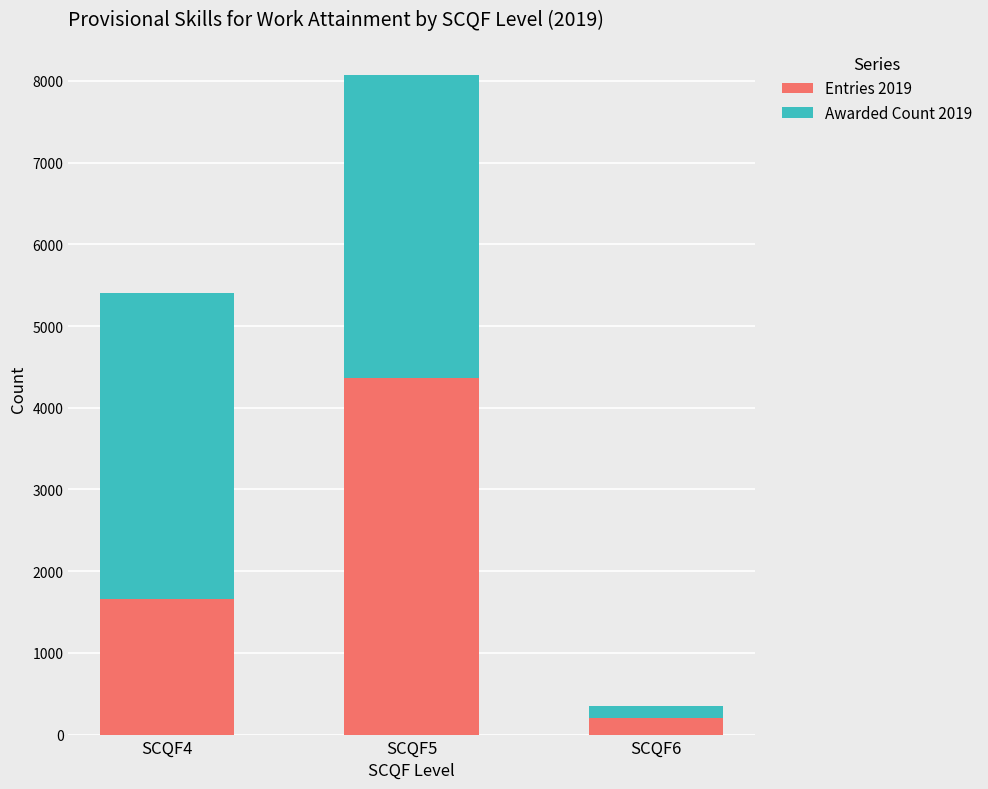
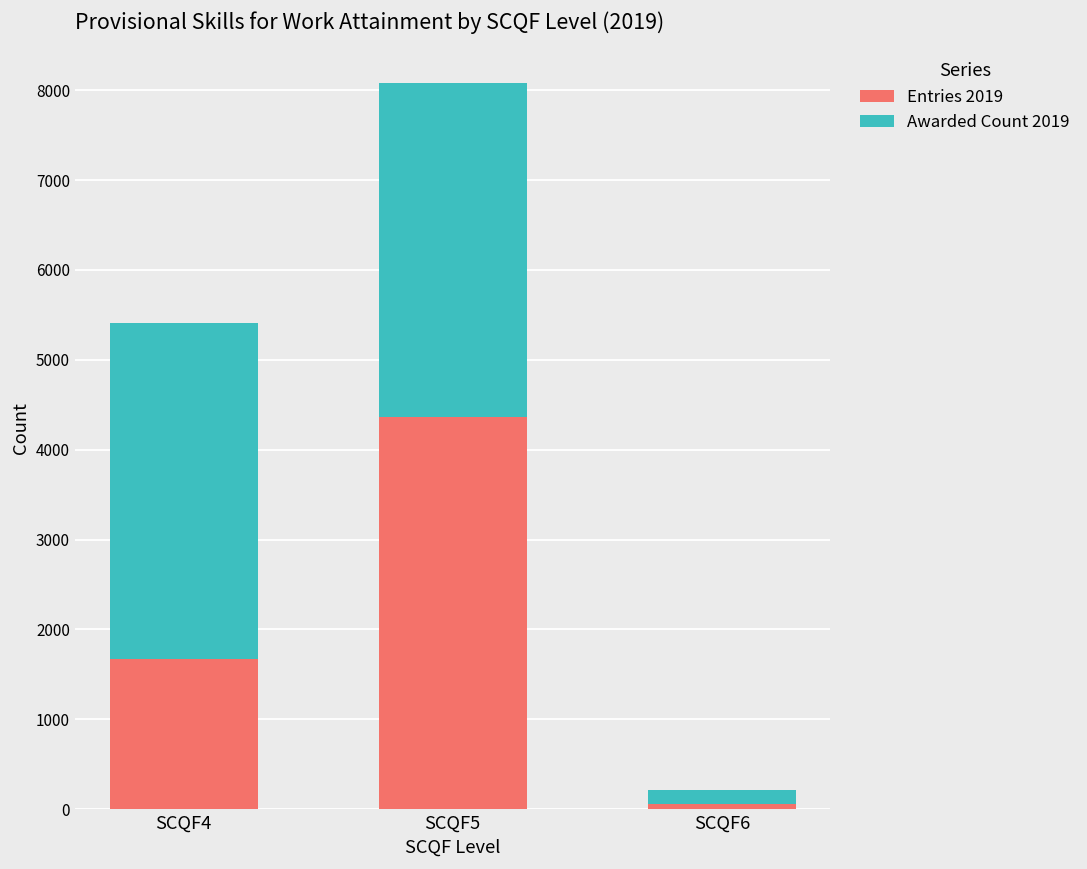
Entries 2019, SCQF6: 200 -> 100
